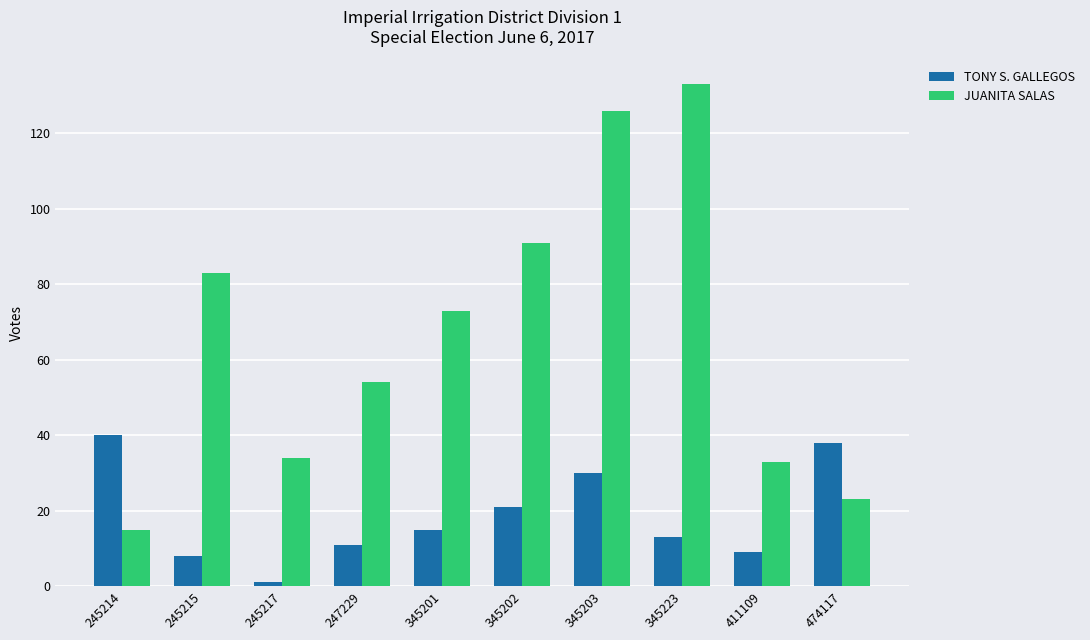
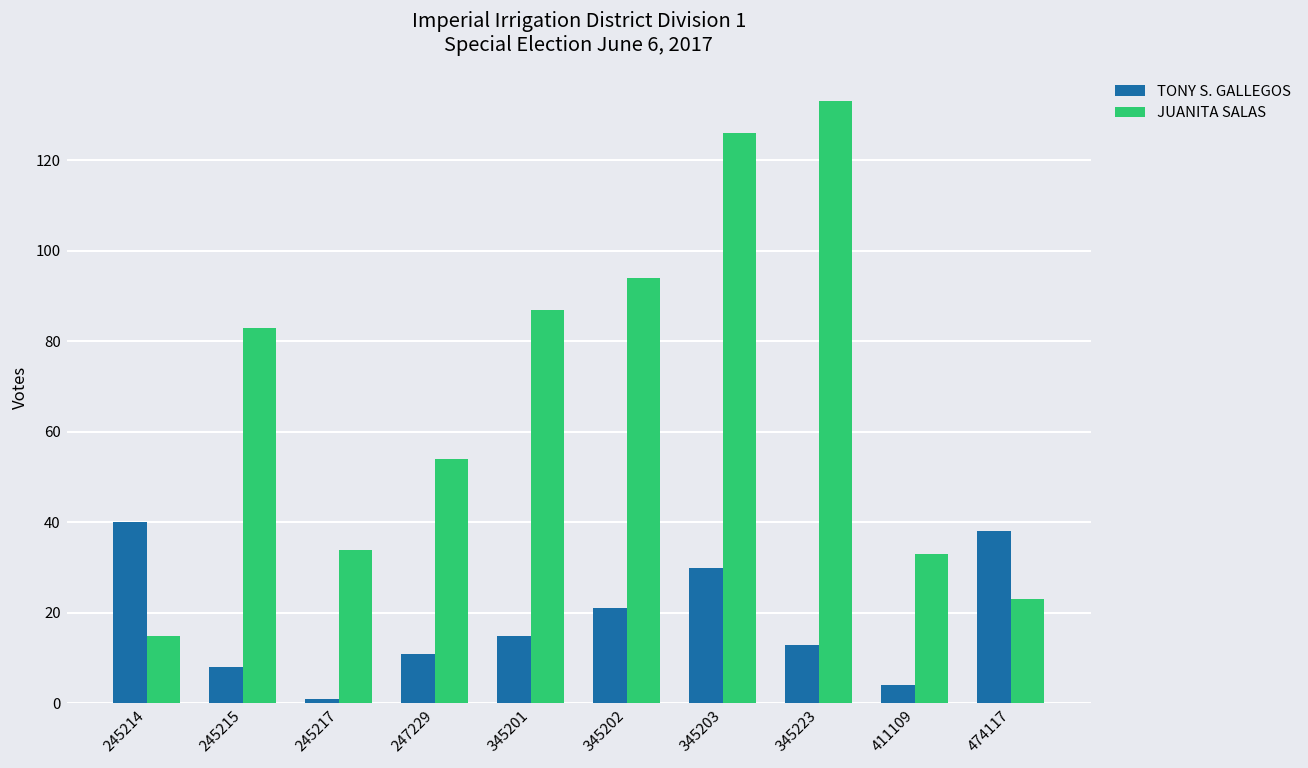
JUANITA SALAS, 345201: 73 -> 87
JUANITA SALAS, 345202: 91 -> 94
TONY S. GALLEGOS, 411109: 9 -> 4
